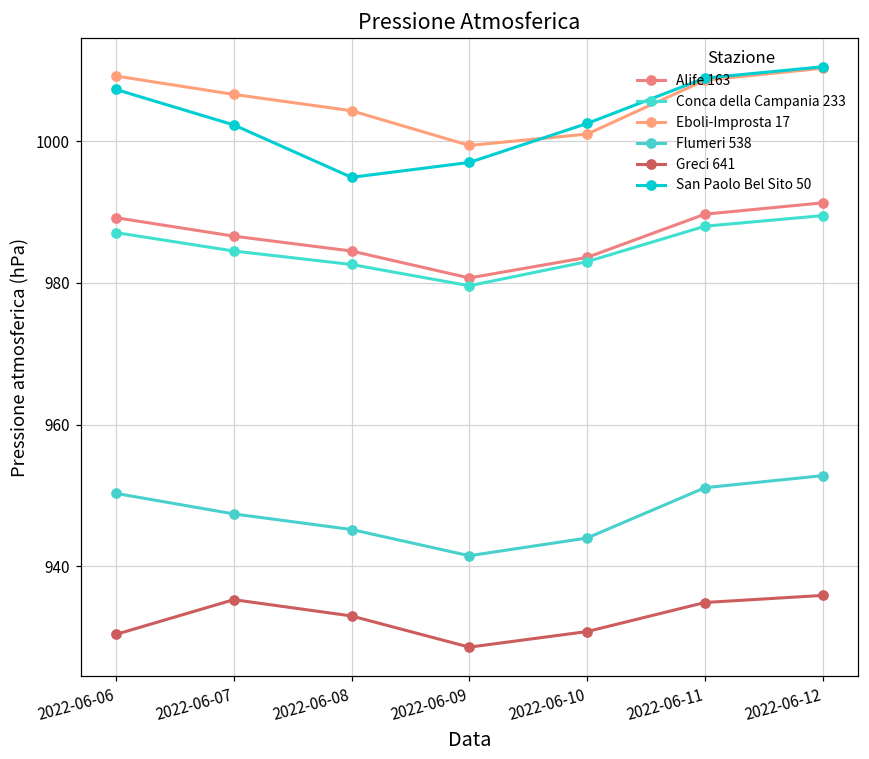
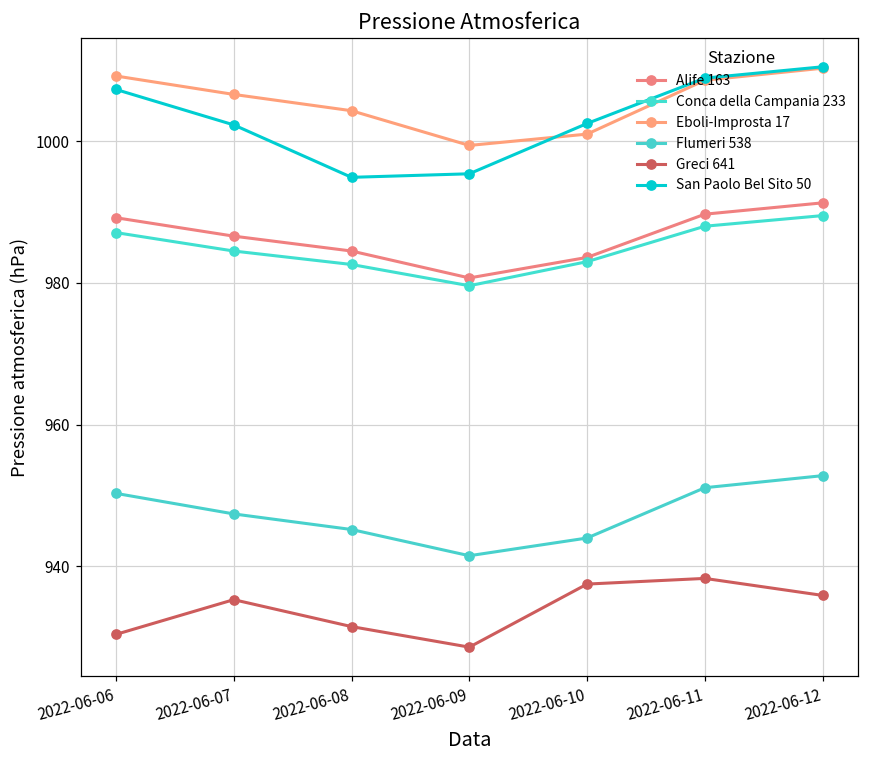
Greci 641, 2022-06-08: 933 -> 932
San Paolo Bel Sito 50, 2022-06-09: 997 -> 995
Greci 641, 2022-06-10: 931 -> 938
Greci 641, 2022-06-11: 935 -> 938
